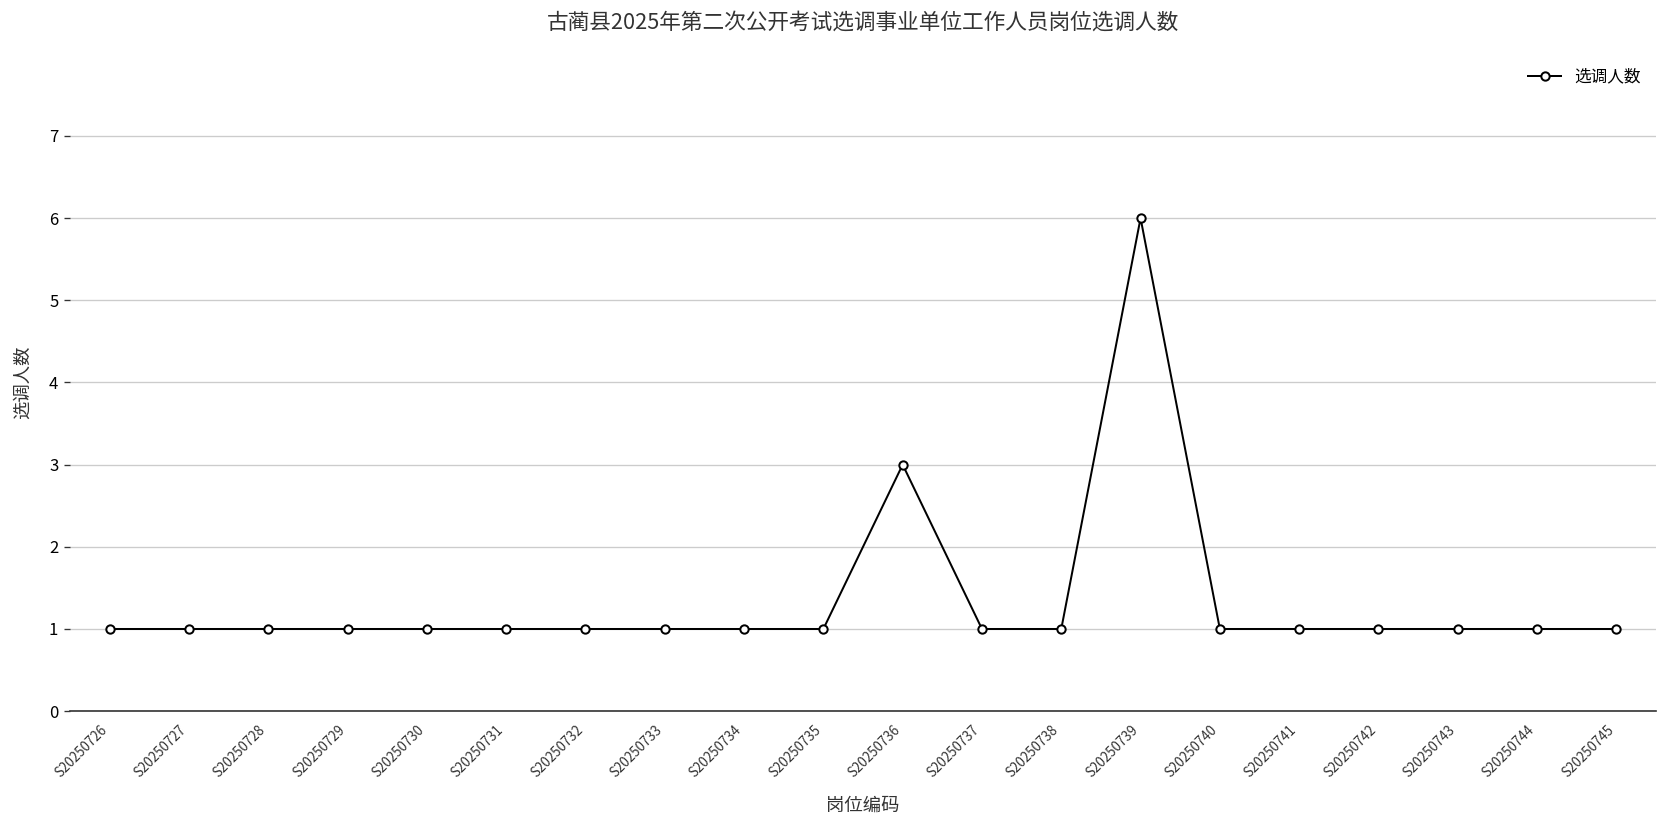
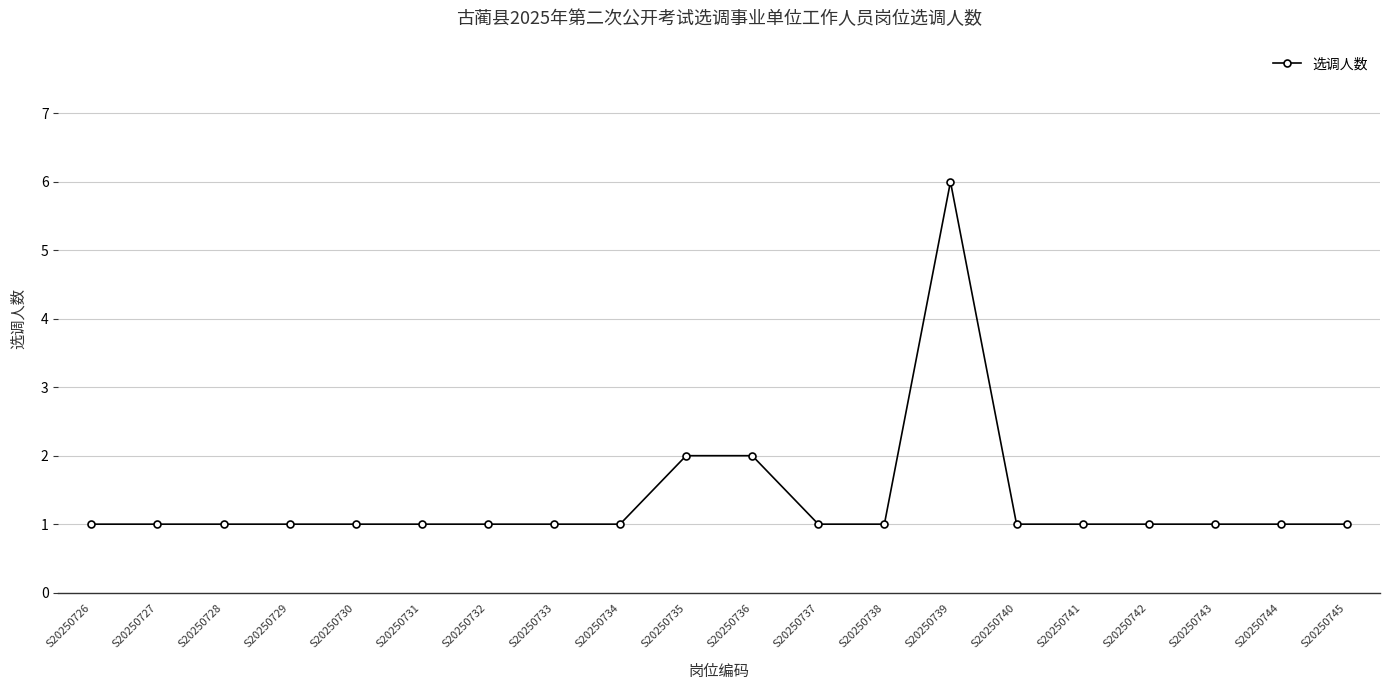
S20250735: 1 -> 2
S20250736: 3 -> 2
